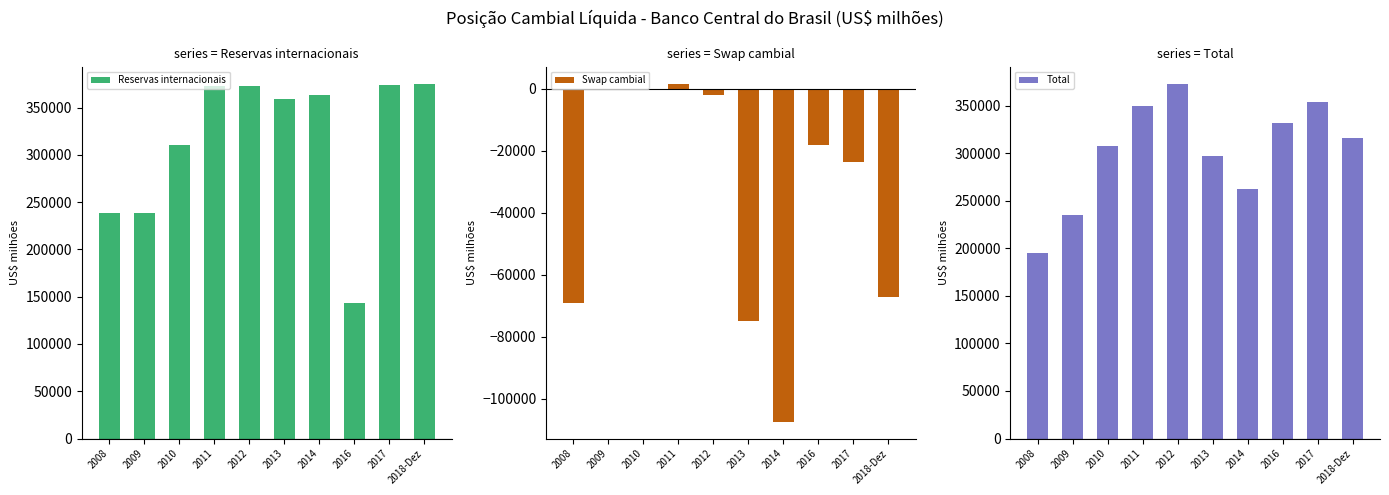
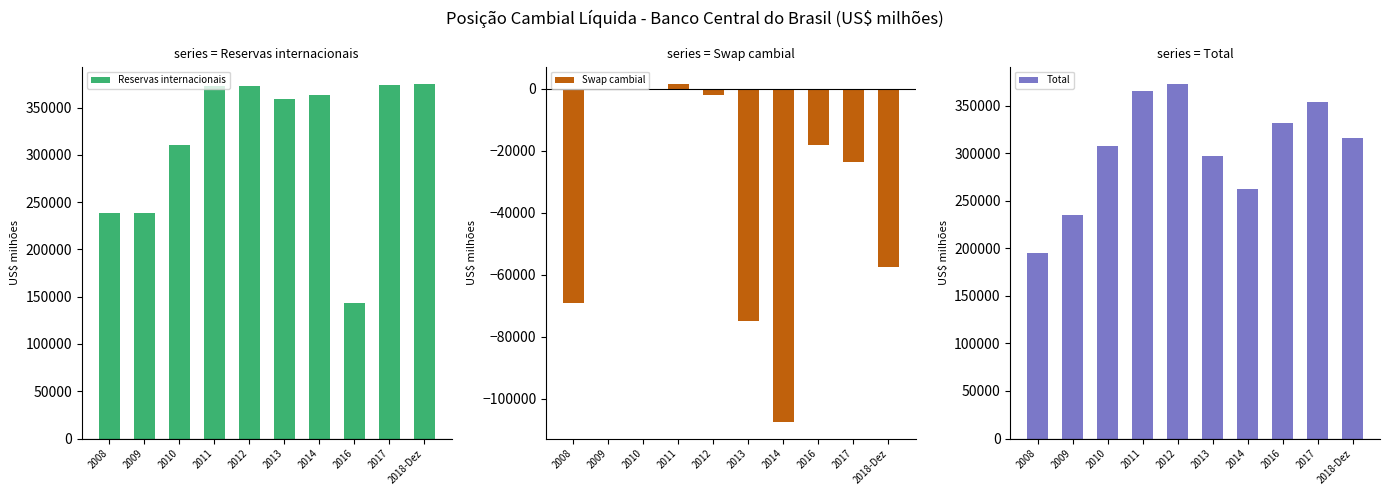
series = Swap cambial, 2018-Dez: -67000 -> -58000
series = Total, 2011: 350000 -> 370000
